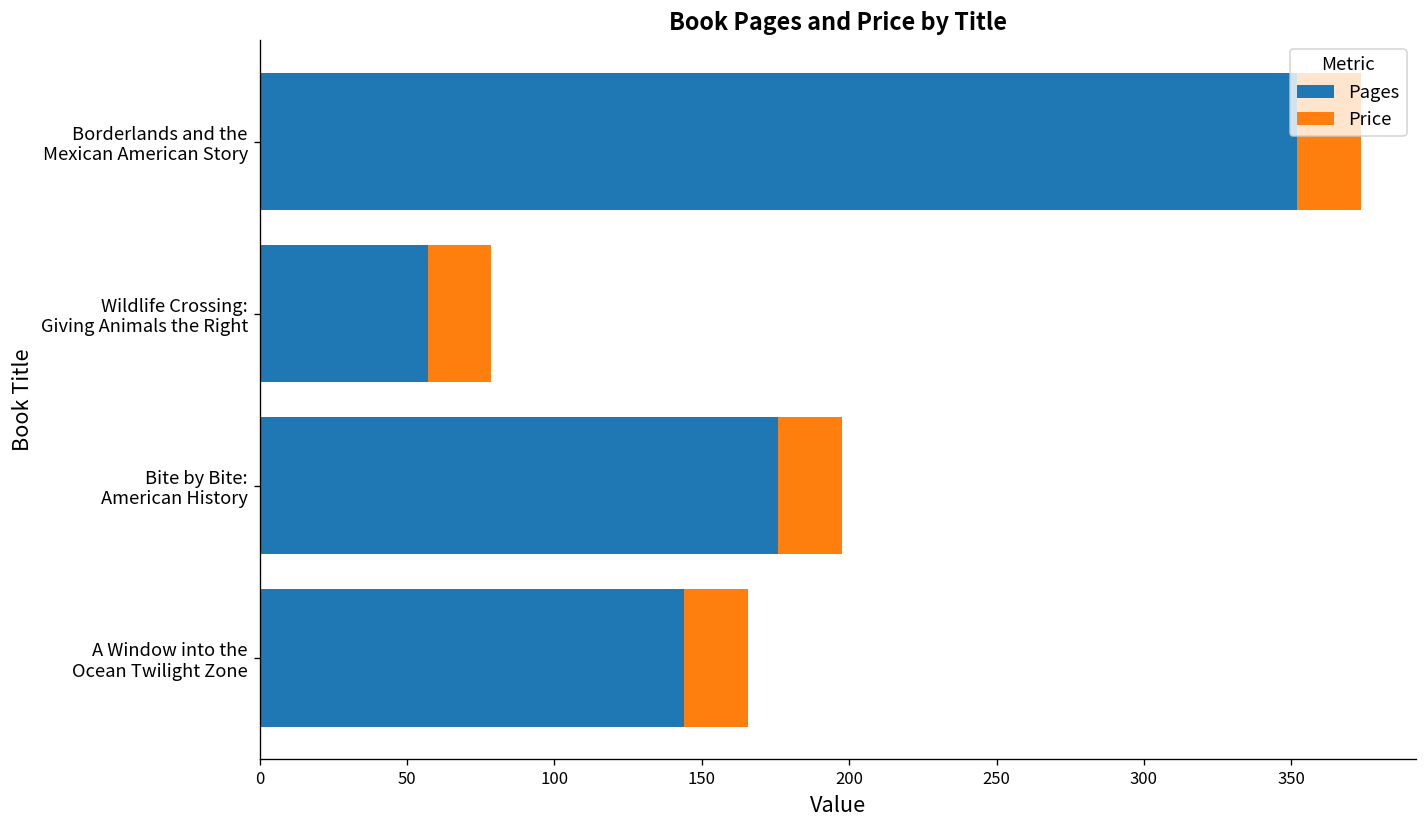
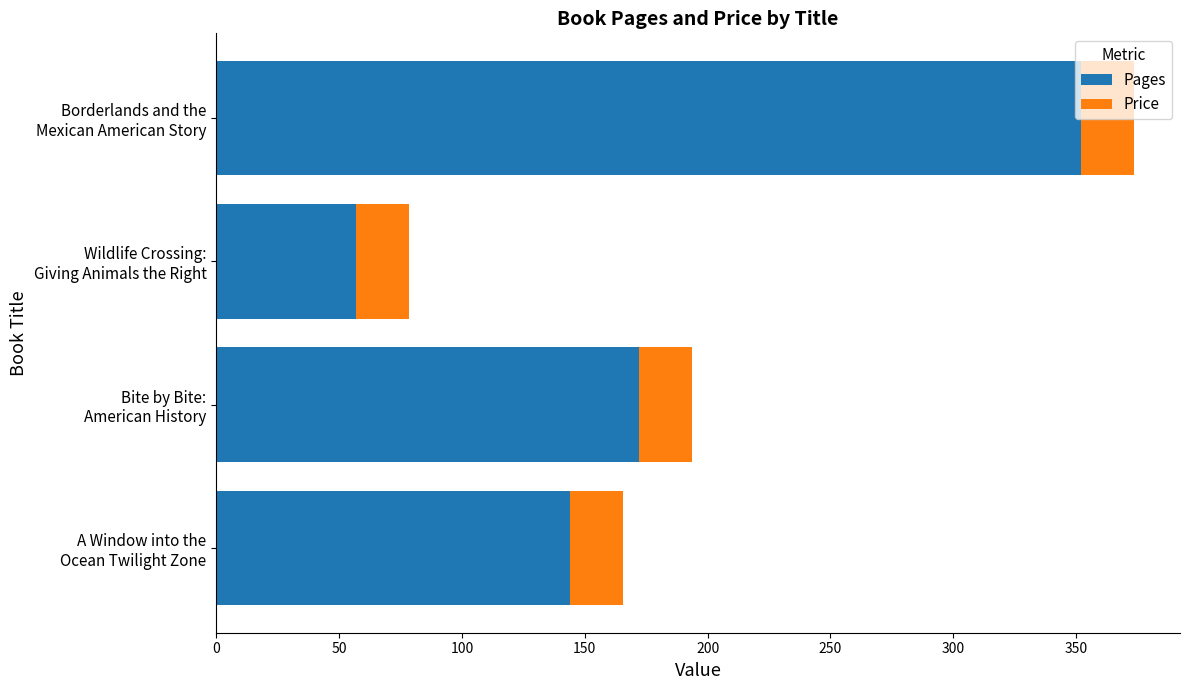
Pages, Bite by Bite: American History: 176 -> 172
